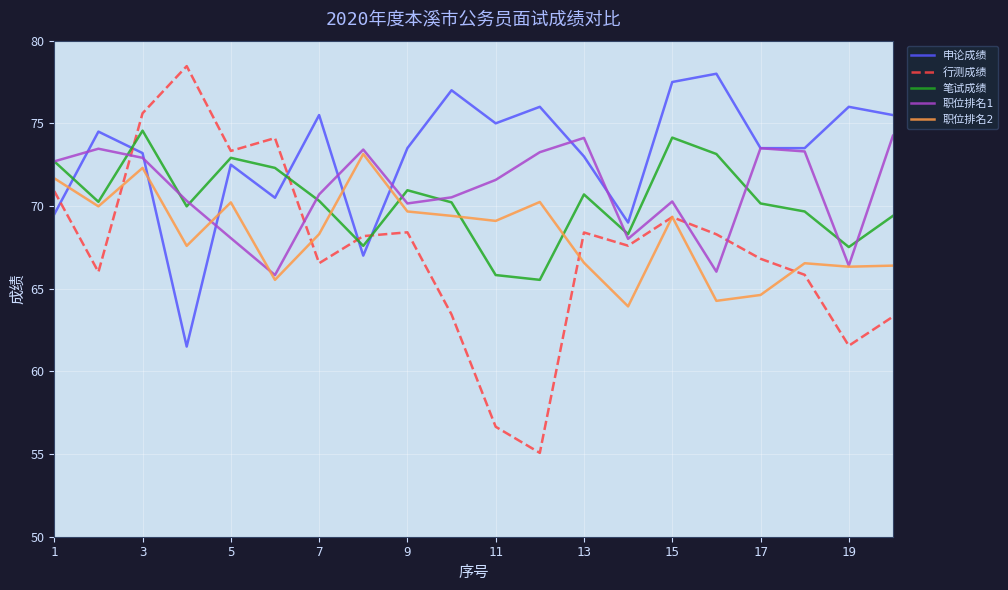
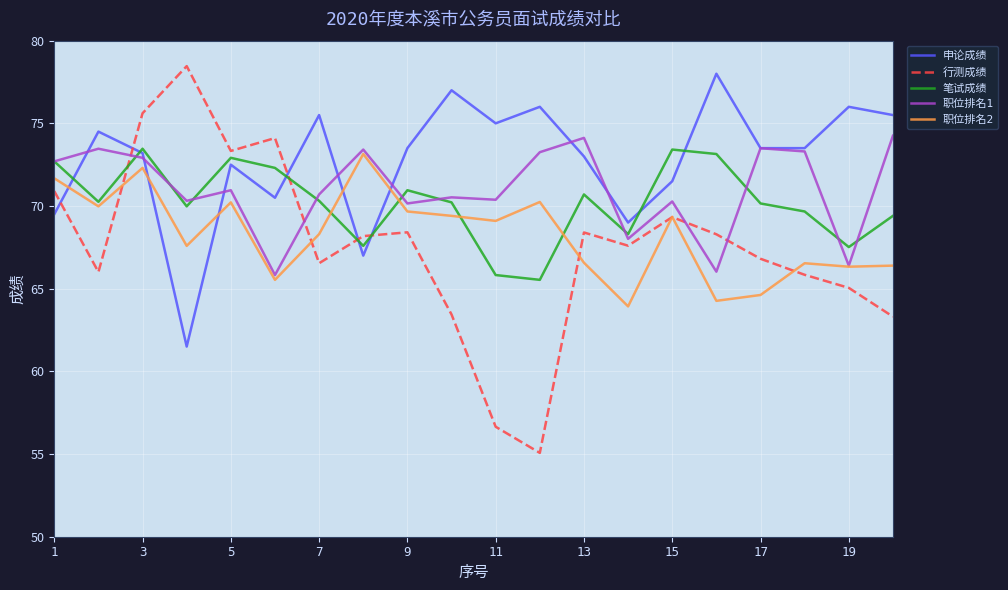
笔试成绩, 3: 74.6 -> 73.5
职位排名1, 5: 68.1 -> 71.0
职位排名1, 11: 71.6 -> 70.4
申论成绩, 15: 77.5 -> 71.5
笔试成绩, 15: 74.1 -> 73.4
行测成绩, 19: 61.6 -> 65.1
